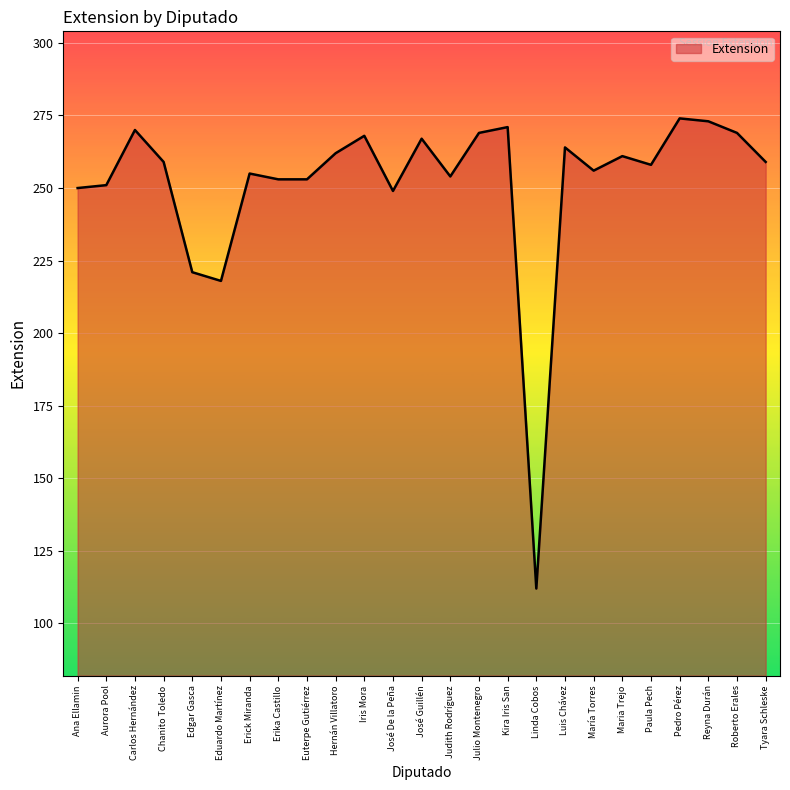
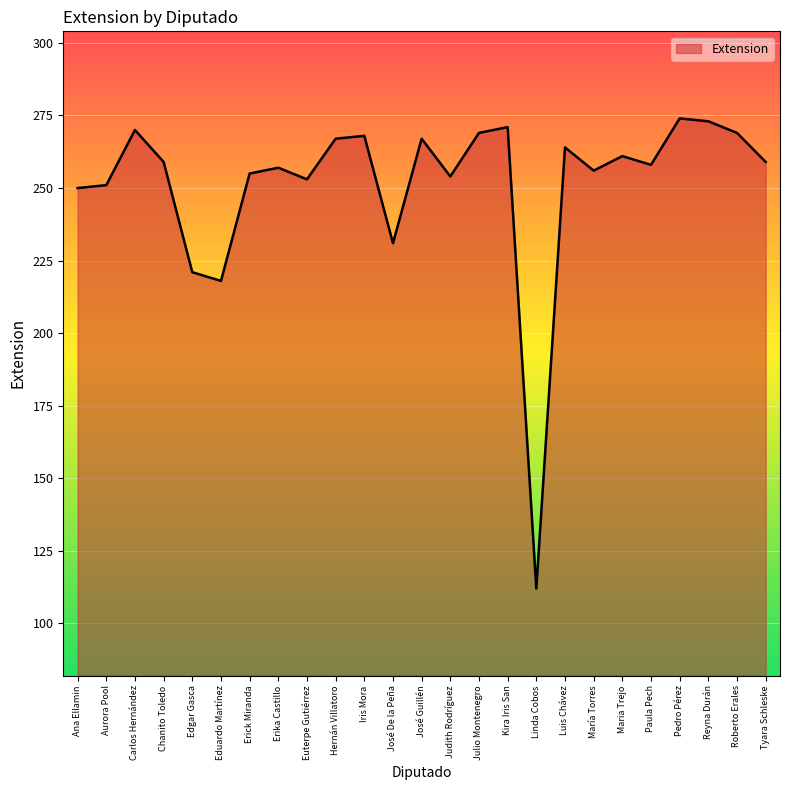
Erika Castillo: 253 -> 257
Hernán Villatoro: 262 -> 267
José De la Peña: 249 -> 231
